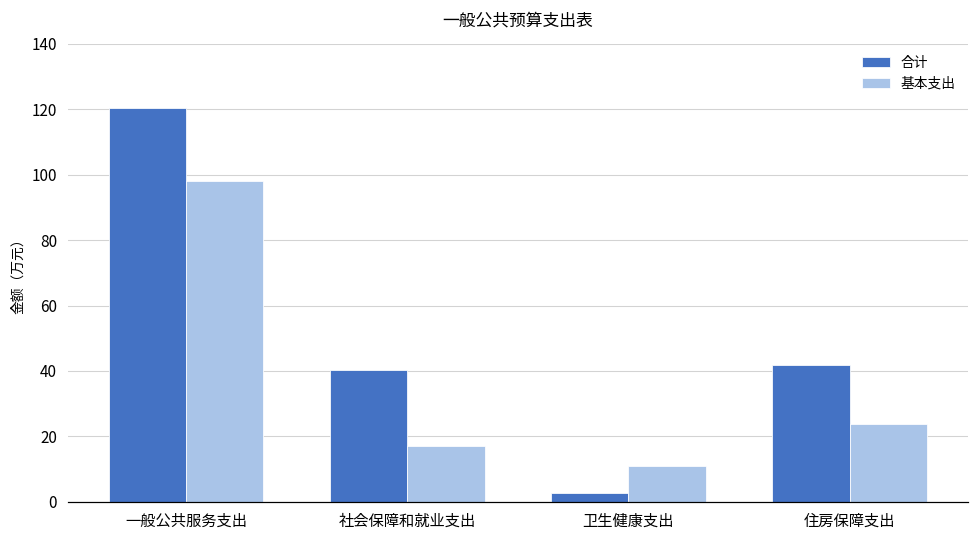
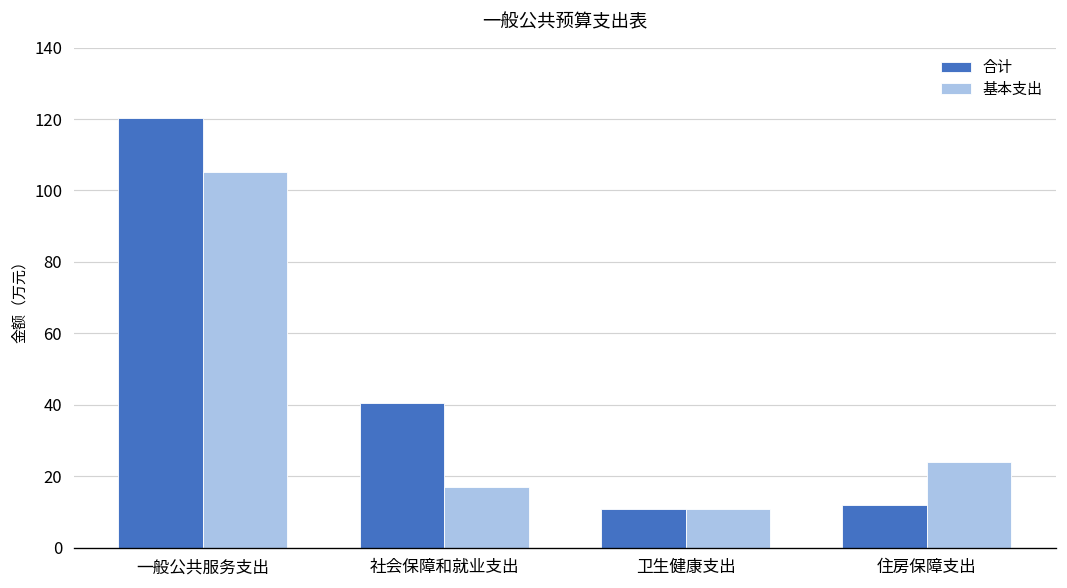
基本支出, 一般公共服务支出: 98 -> 105
合计, 卫生健康支出: 3 -> 11
合计, 住房保障支出: 42 -> 12
